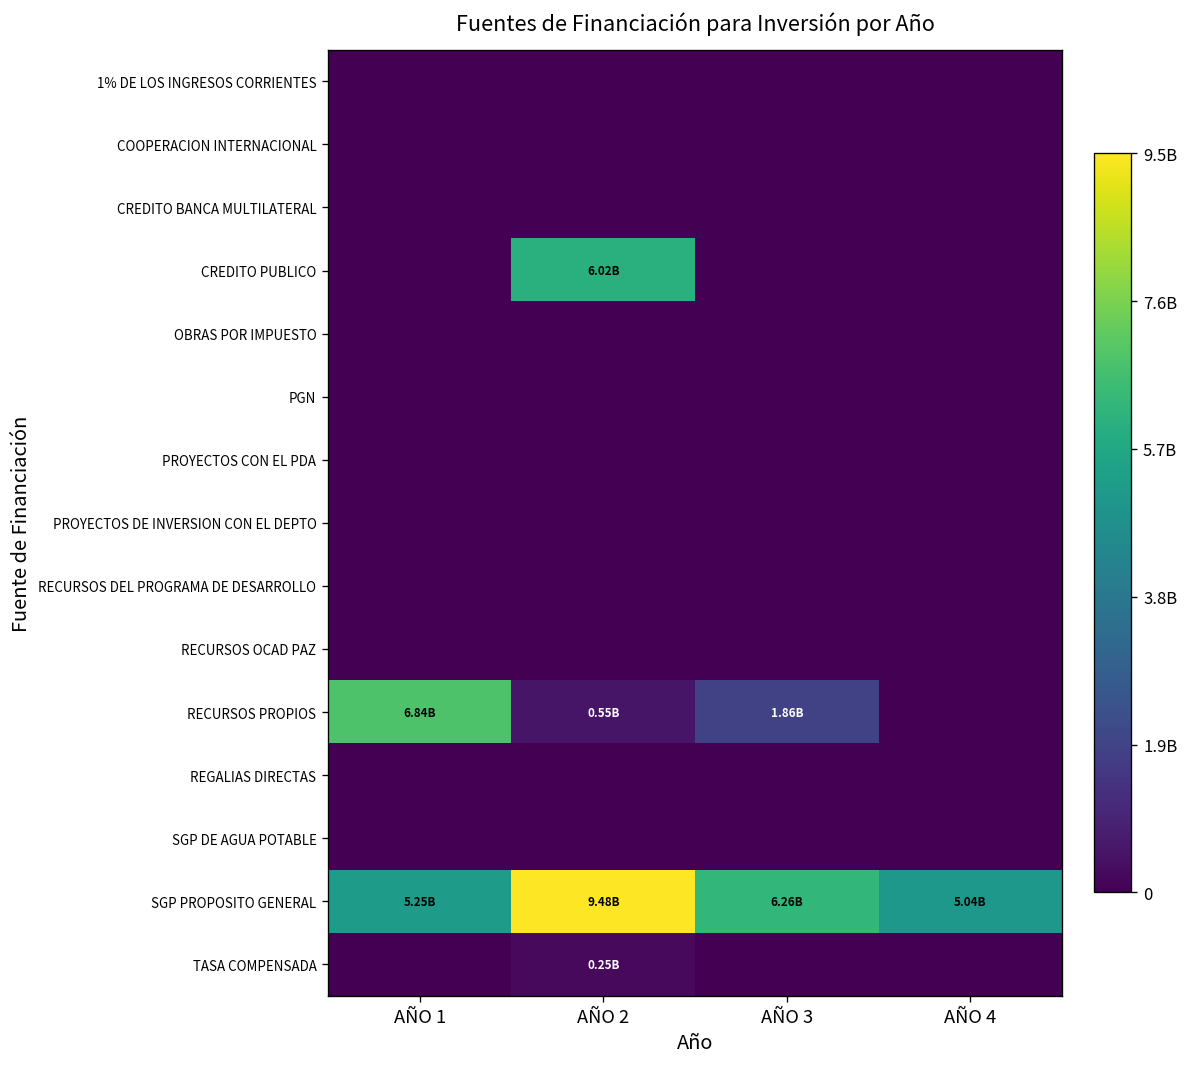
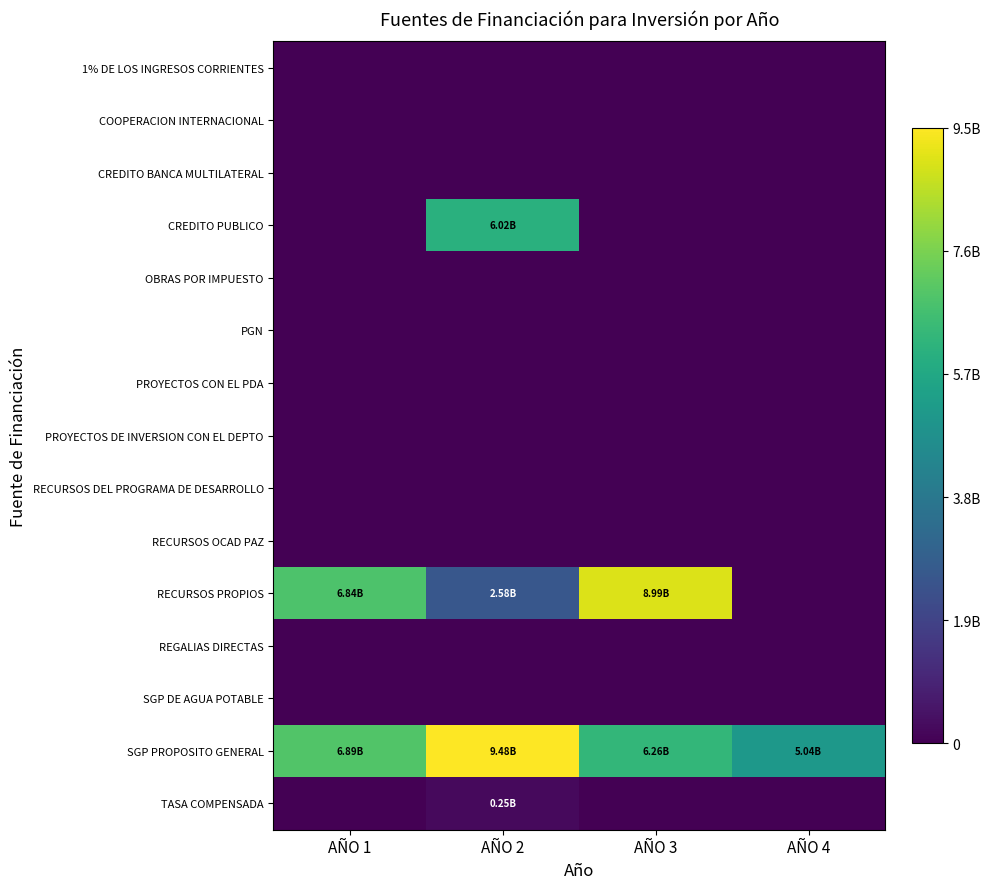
RECURSOS PROPIOS, AÑO 2: 0.55B -> 2.58B
RECURSOS PROPIOS, AÑO 3: 1.86B -> 8.99B
SGP PROPOSITO GENERAL, AÑO 1: 5.25B -> 6.89B
